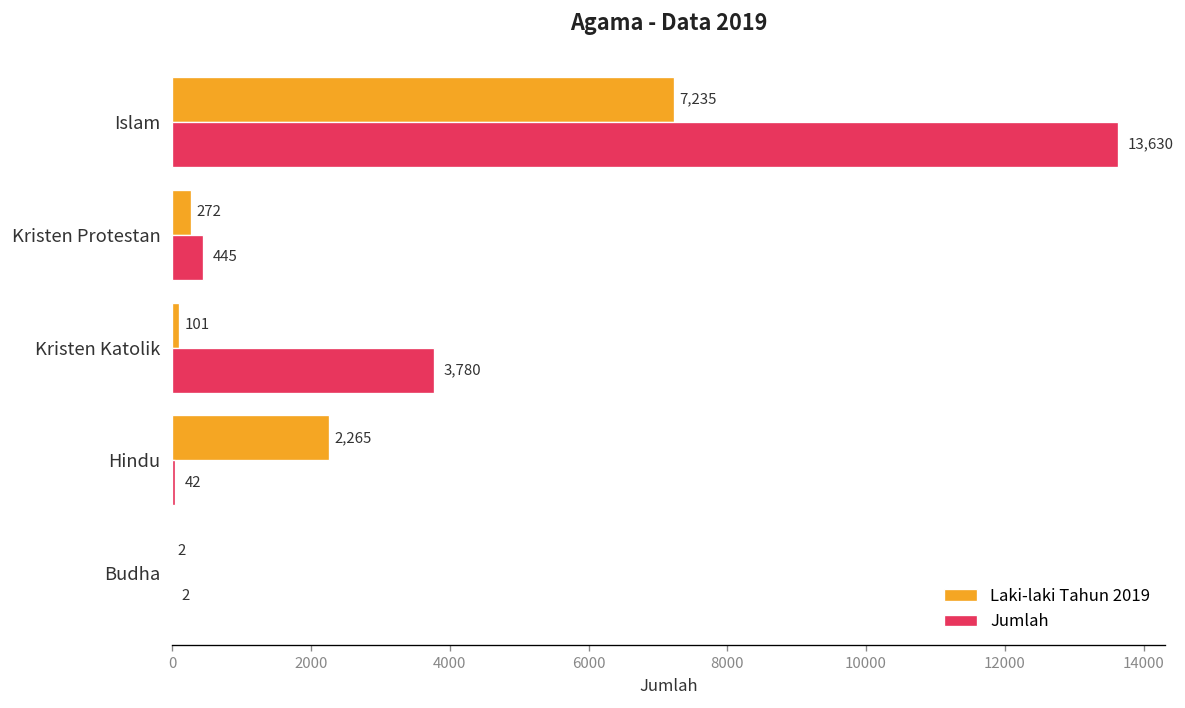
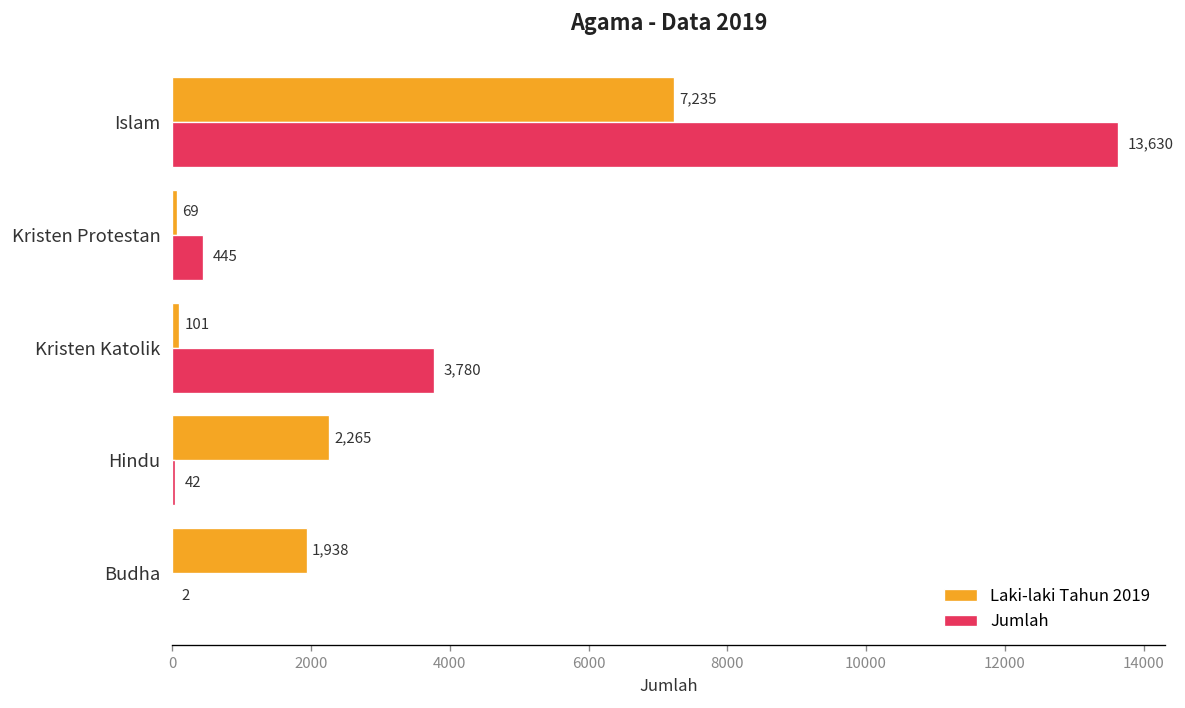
Laki-laki Tahun 2019, Kristen Protestan: 272 -> 69
Laki-laki Tahun 2019, Budha: 2 -> 1,938
